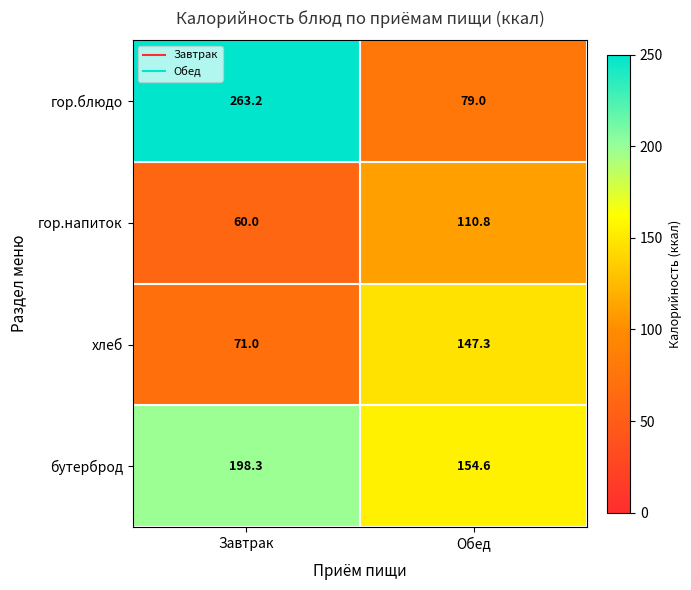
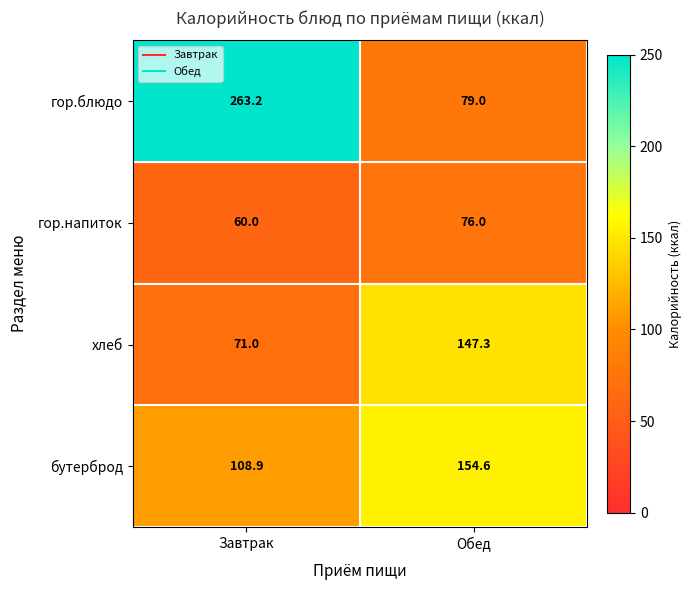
гор.напиток, Обед: 110.8 -> 76.0
бутерброд, Завтрак: 198.3 -> 108.9
